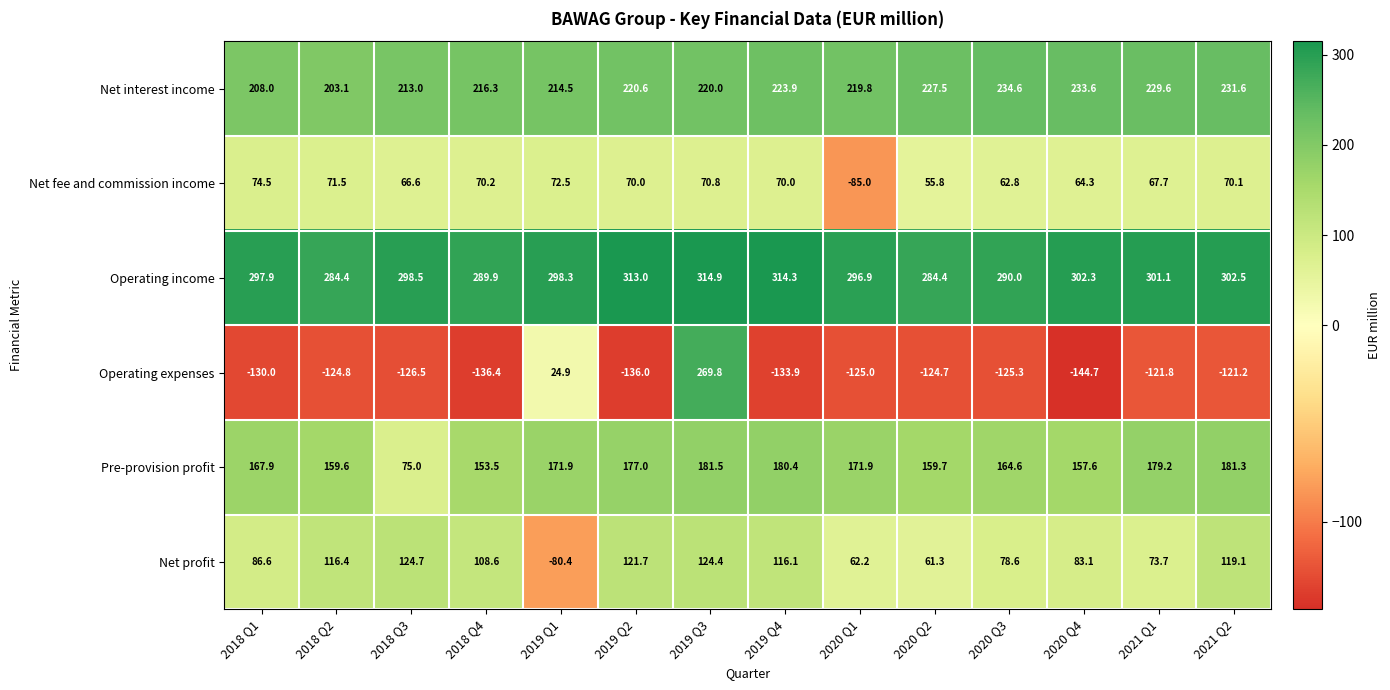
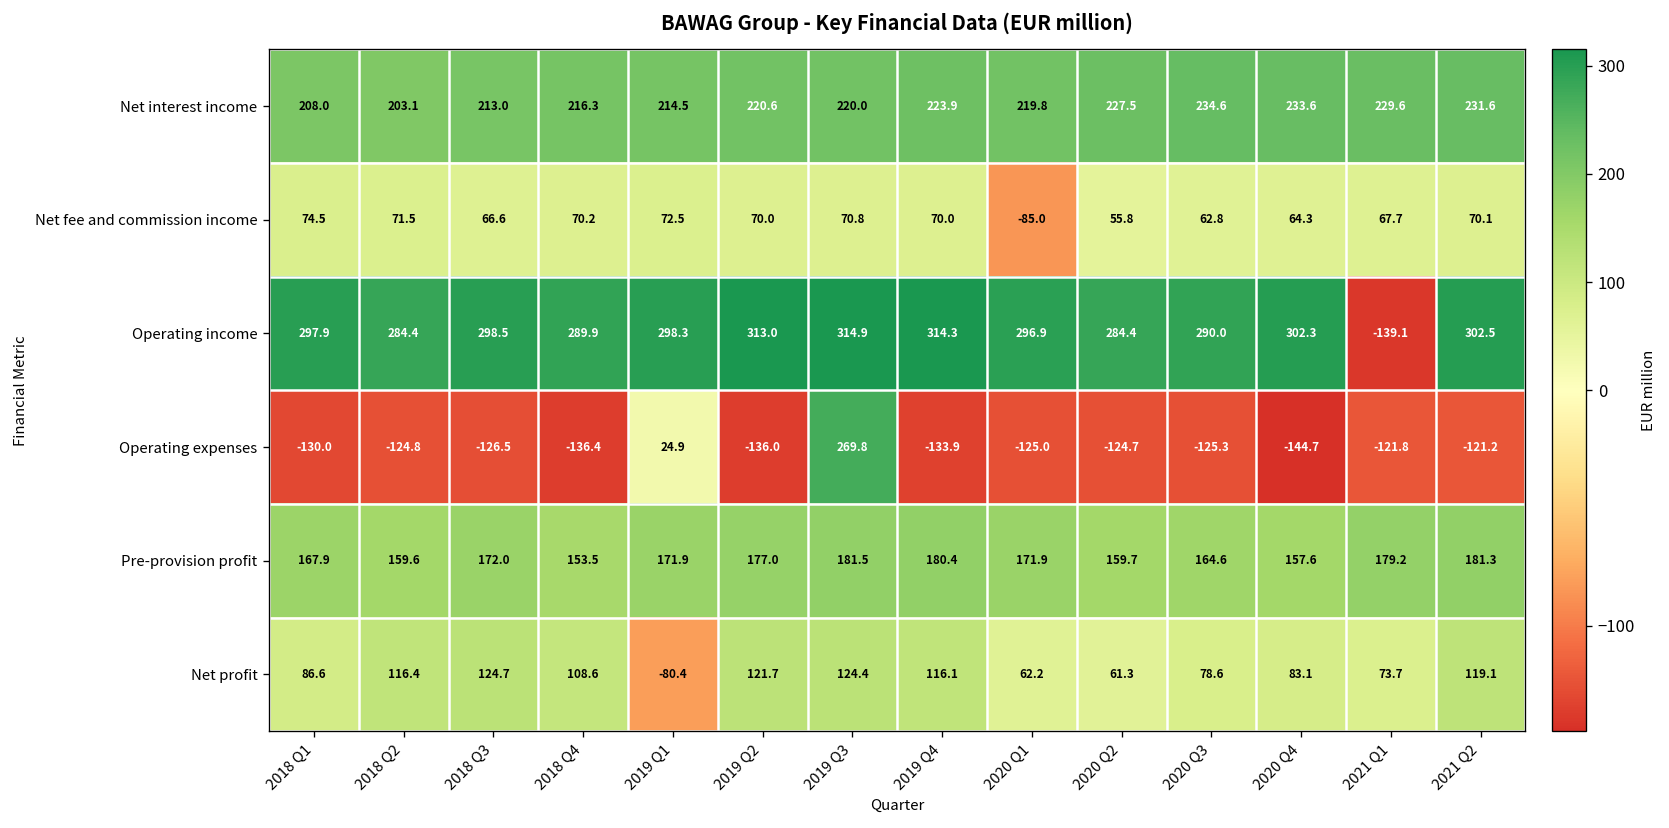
Operating income, 2021 Q1: 301.1 -> -139.1
Pre-provision profit, 2018 Q3: 75.0 -> 172.0
